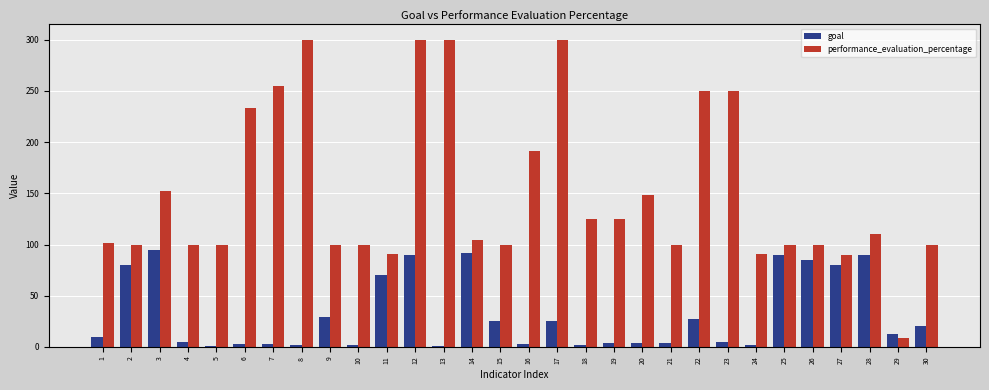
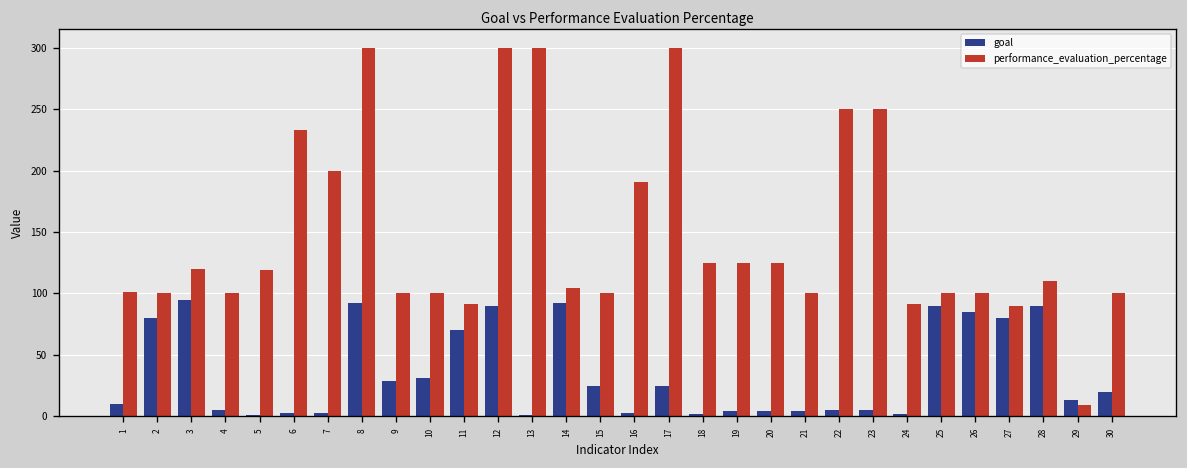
performance_evaluation_percentage, 3: 152 -> 120
performance_evaluation_percentage, 5: 100 -> 119
performance_evaluation_percentage, 7: 255 -> 200
goal, 8: 2 -> 92
goal, 10: 2 -> 31
performance_evaluation_percentage, 20: 148 -> 125
goal, 22: 27 -> 5
